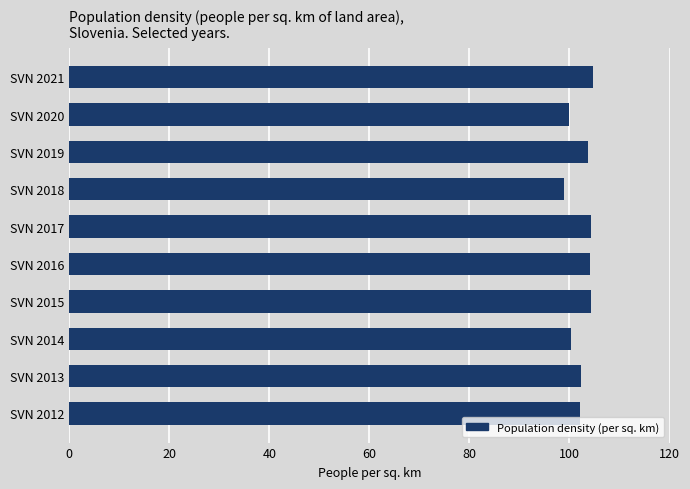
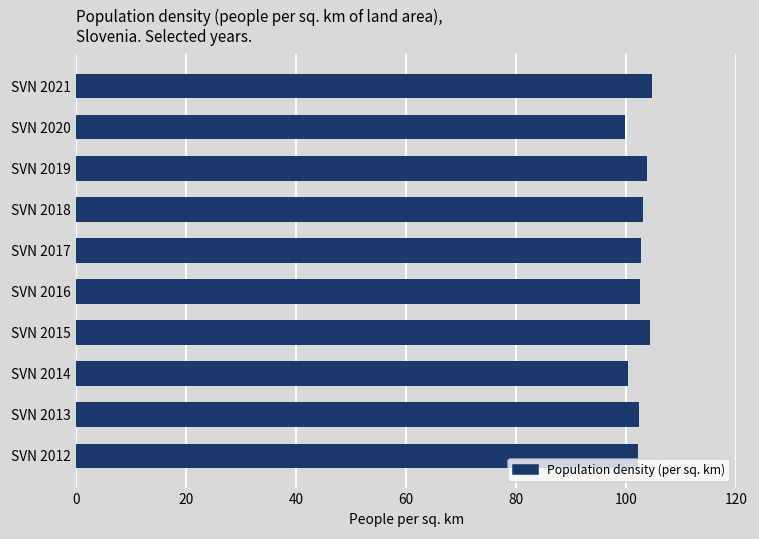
SVN 2018: 99 -> 103
SVN 2017: 104 -> 103
SVN 2016: 104 -> 103
